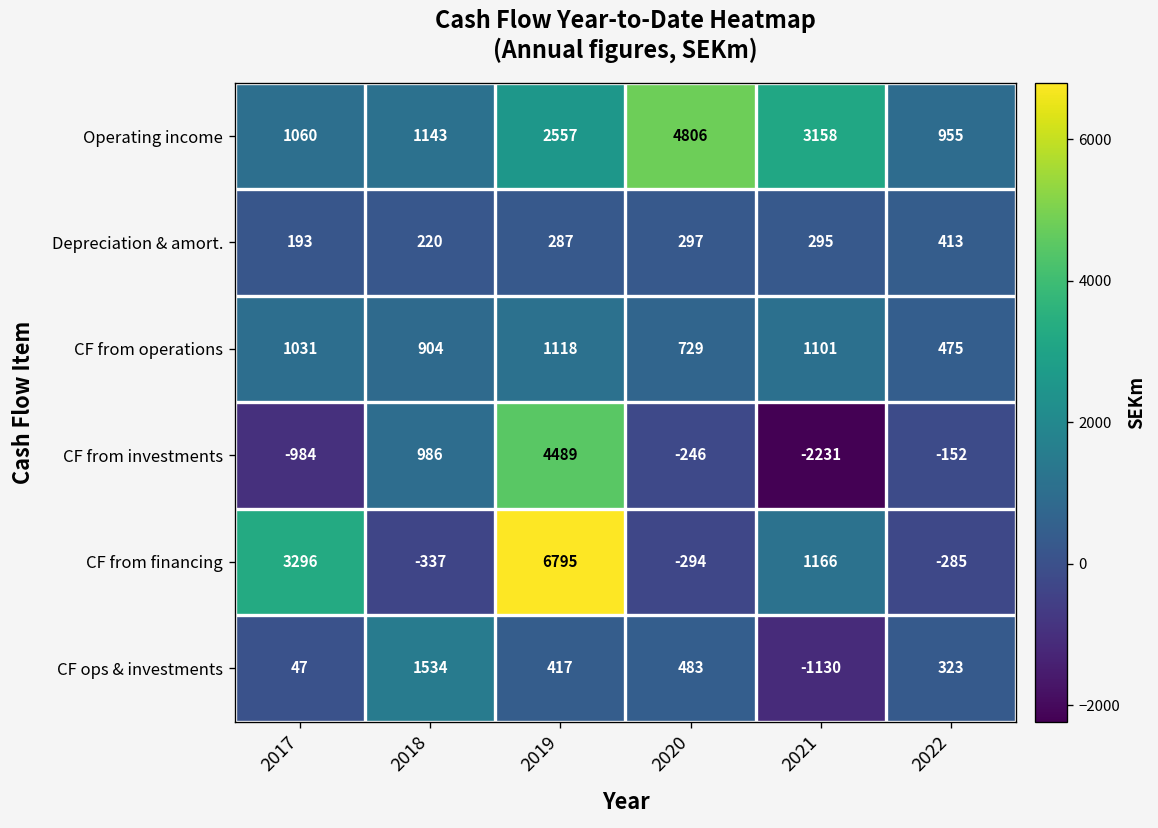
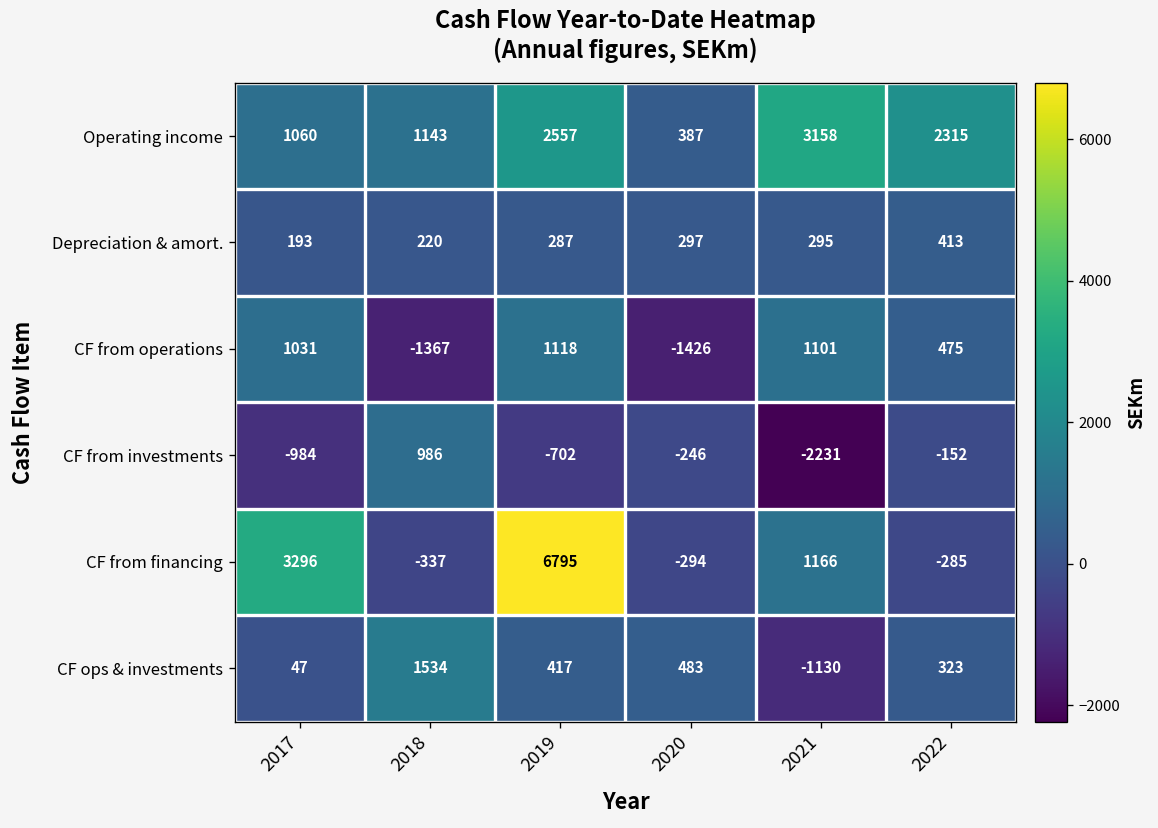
Operating income, 2020: 4806 -> 387
Operating income, 2022: 955 -> 2315
CF from operations, 2018: 904 -> -1367
CF from operations, 2020: 729 -> -1426
CF from investments, 2019: 4489 -> -702
